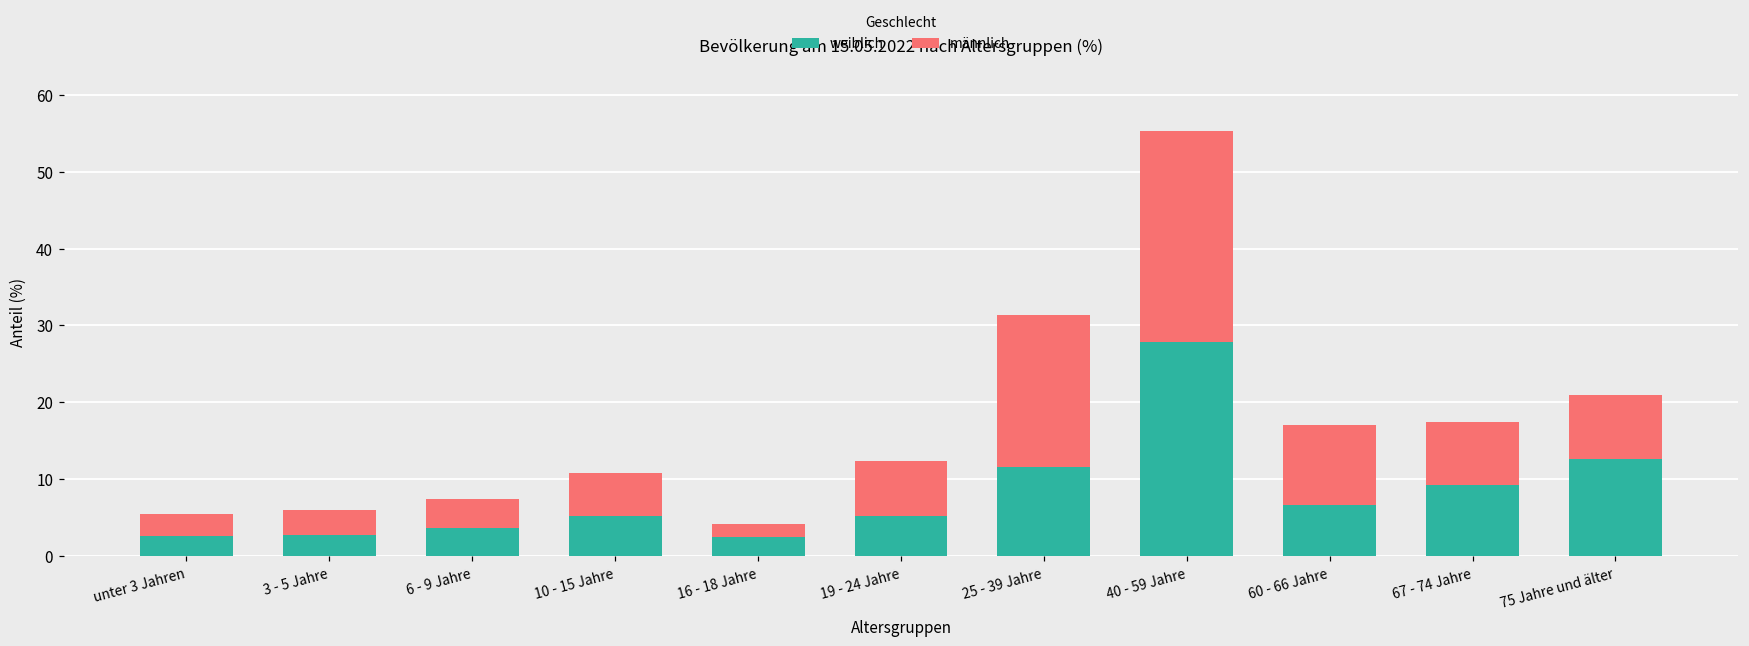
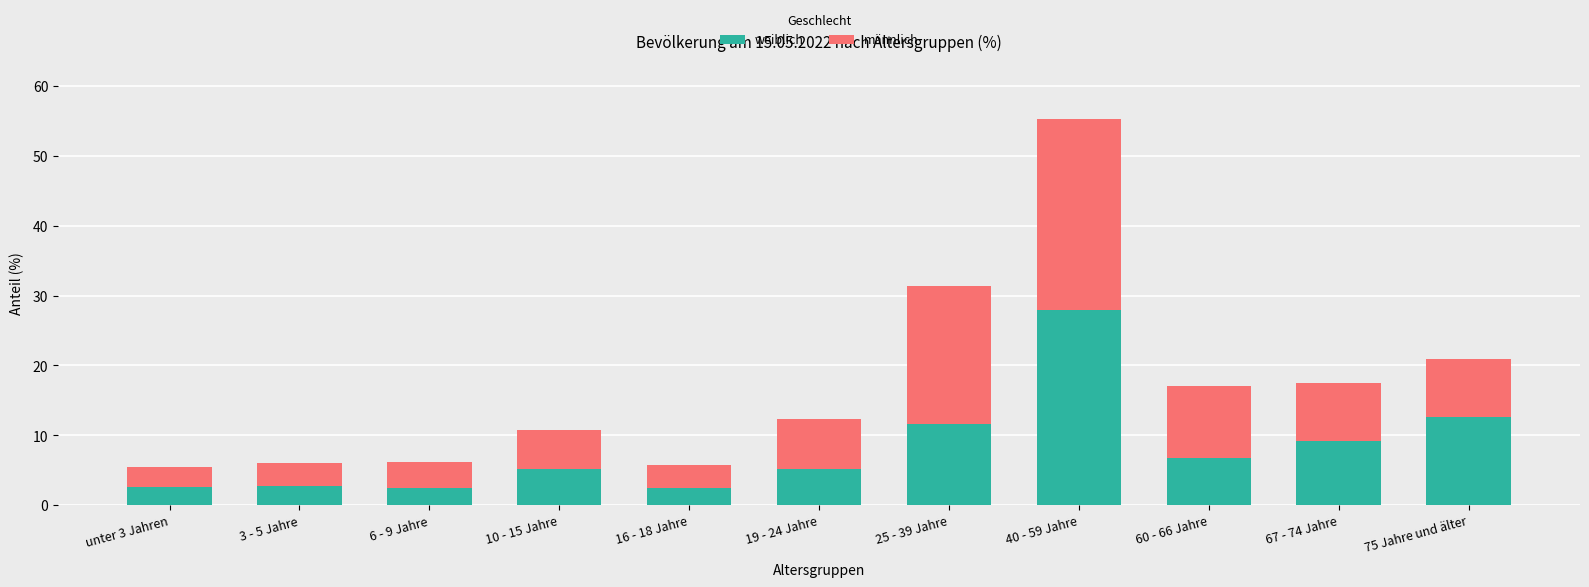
weiblich, 6 - 9 Jahre: 4 -> 3
männlich, 16 - 18 Jahre: 2 -> 3
